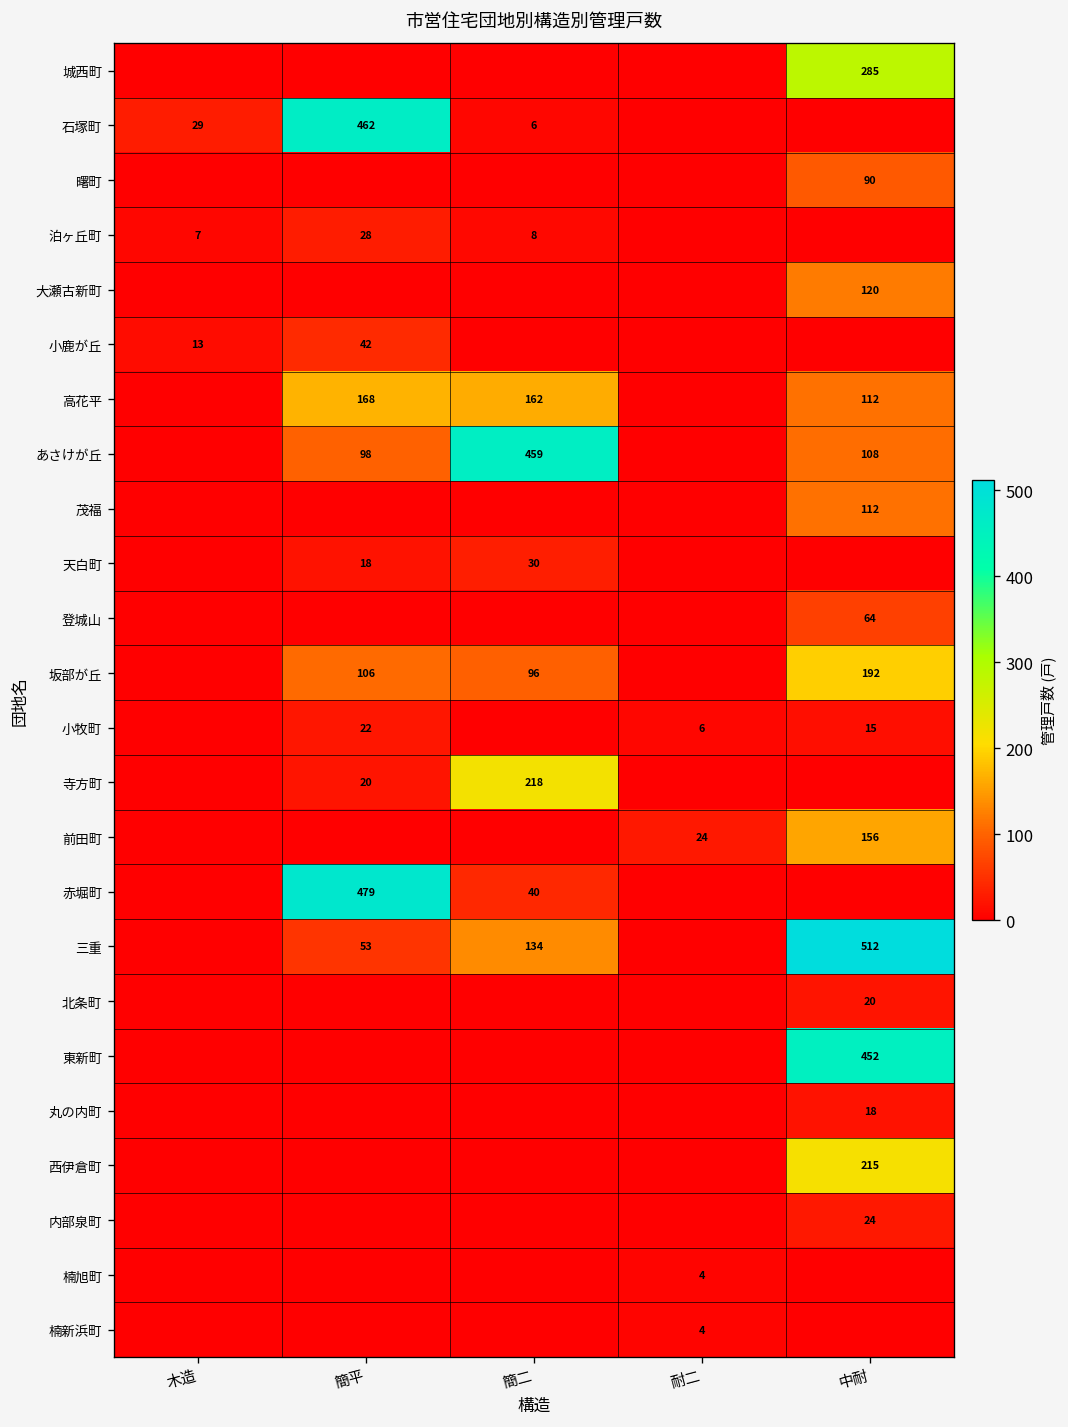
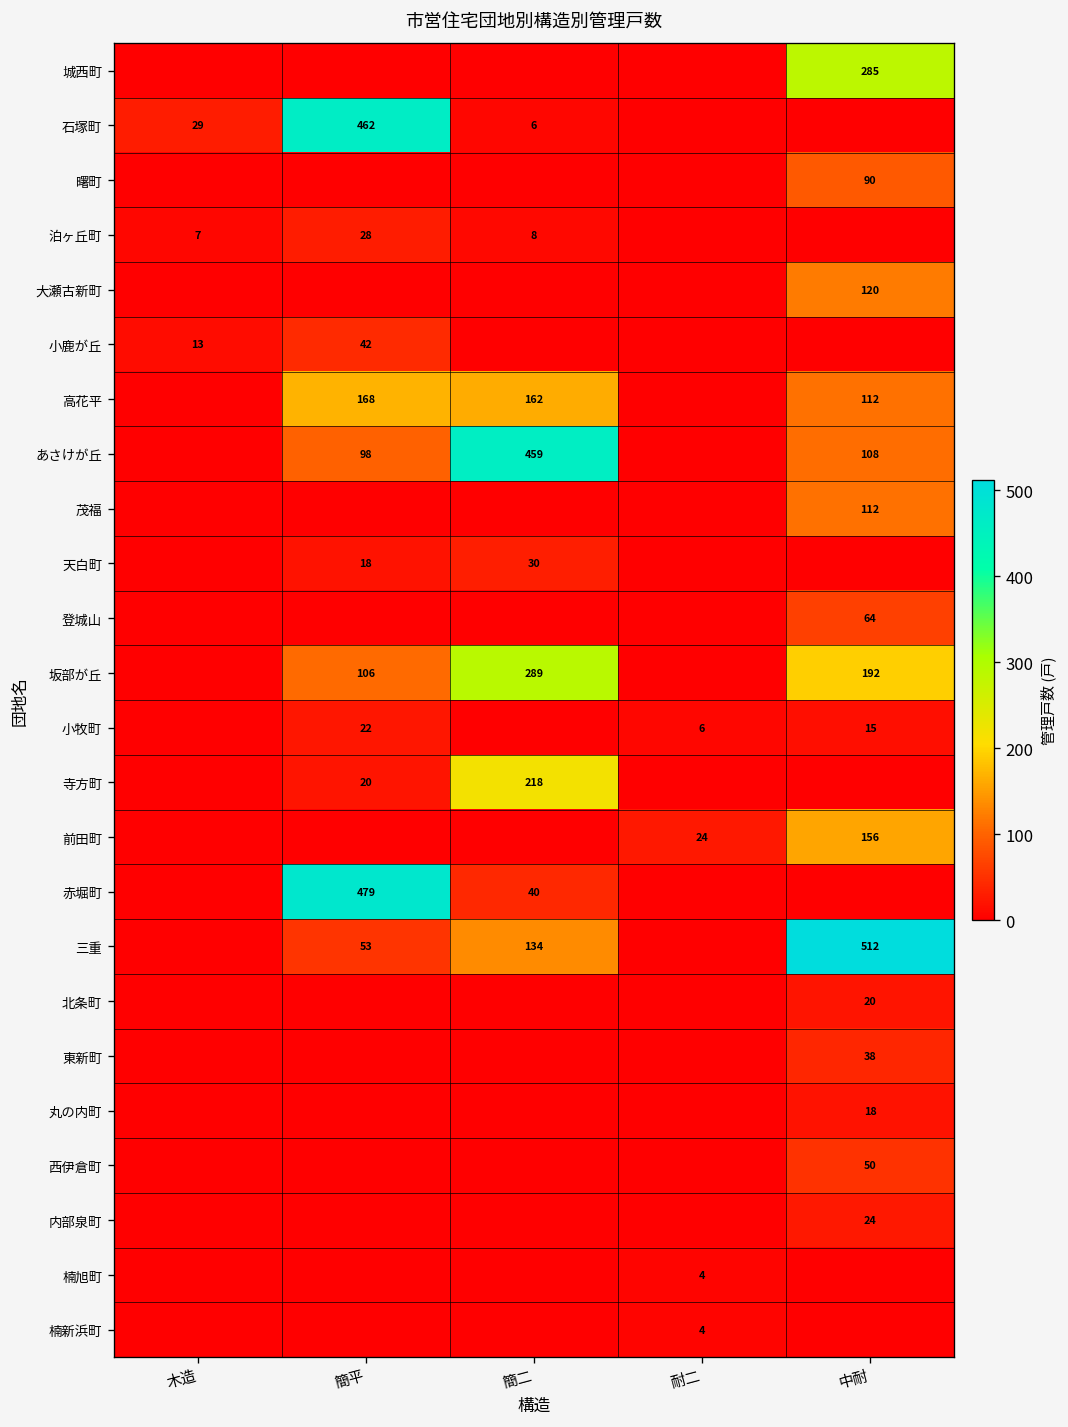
坂部が丘, 簡二: 96 -> 289
東新町, 中耐: 452 -> 38
西伊倉町, 中耐: 215 -> 50
